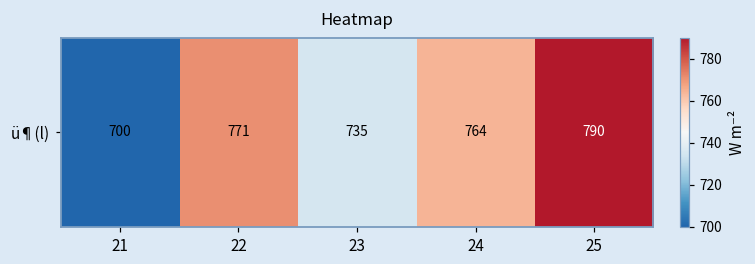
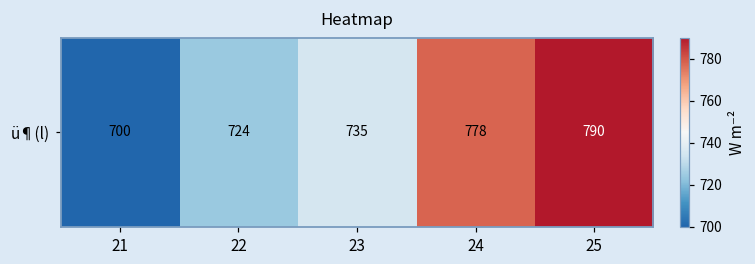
ü¶(l), 22: 771 -> 724
ü¶(l), 24: 764 -> 778
